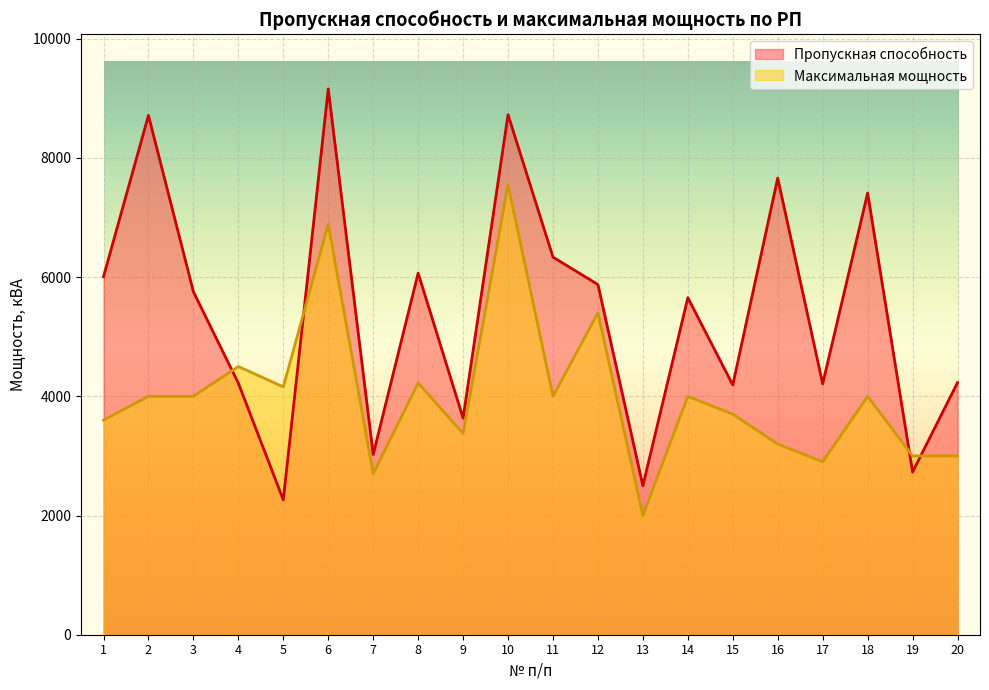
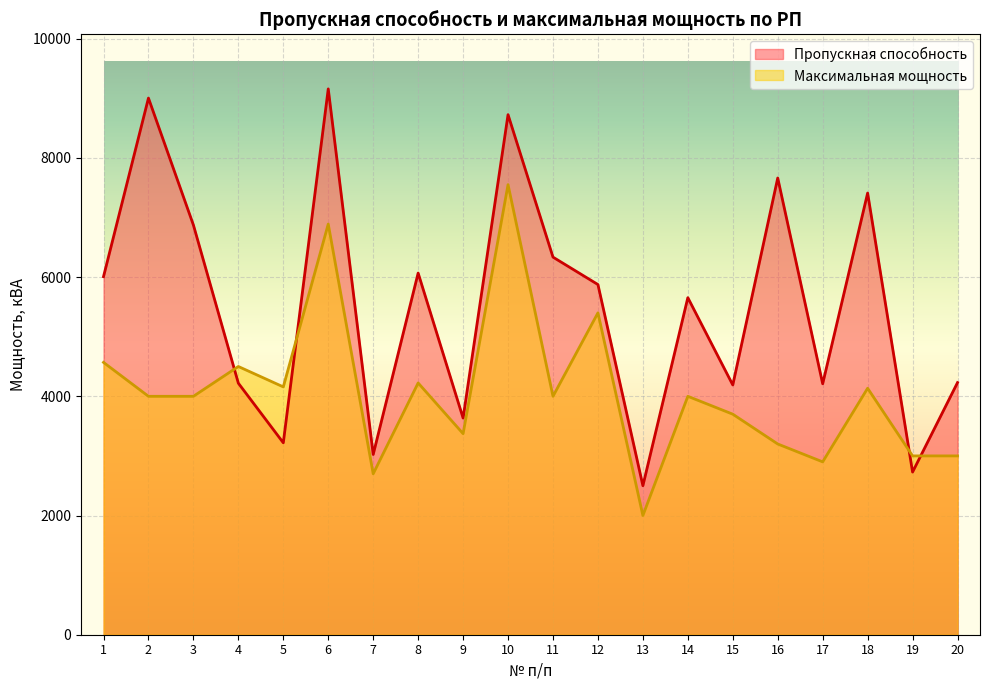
Максимальная мощность, 1: 3600 -> 4600
Пропускная способность, 2: 8700 -> 9000
Пропускная способность, 3: 5800 -> 6900
Пропускная способность, 5: 2300 -> 3200
Максимальная мощность, 18: 4000 -> 4100
